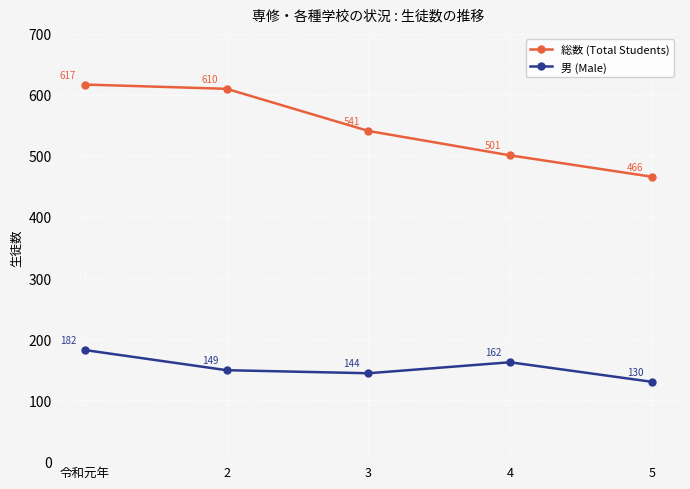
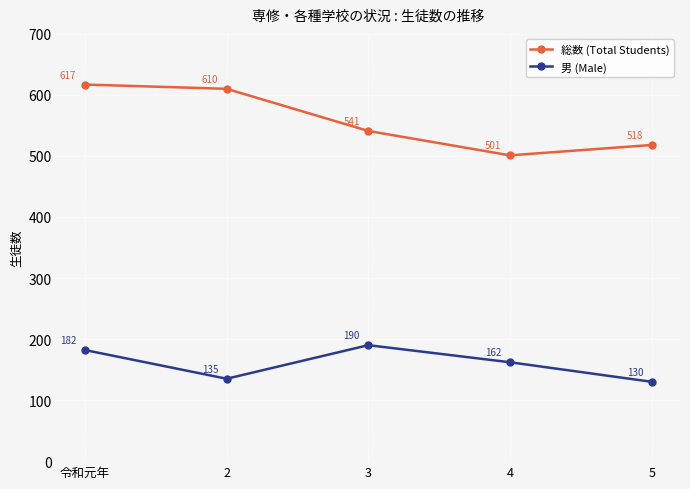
男 (Male), 2: 149 -> 135
男 (Male), 3: 144 -> 190
総数 (Total Students), 5: 466 -> 518
